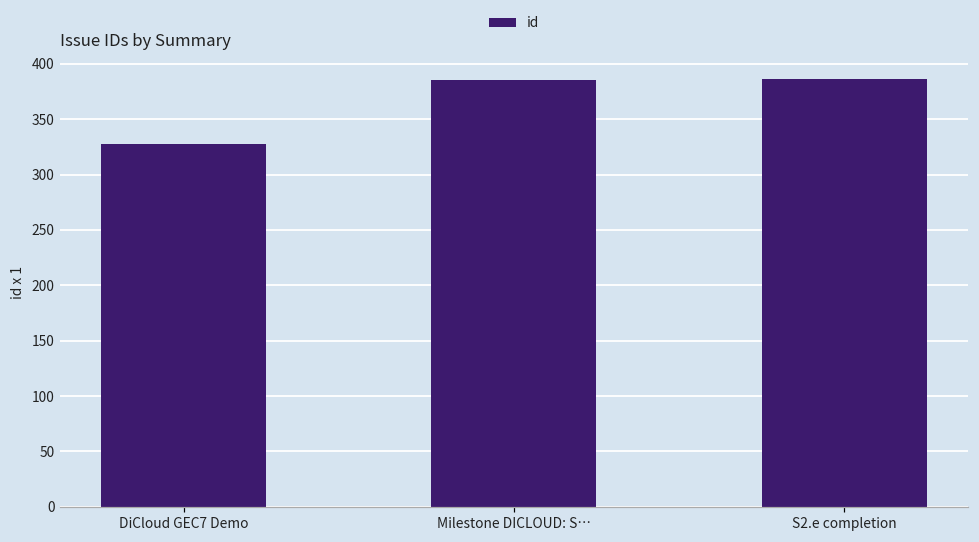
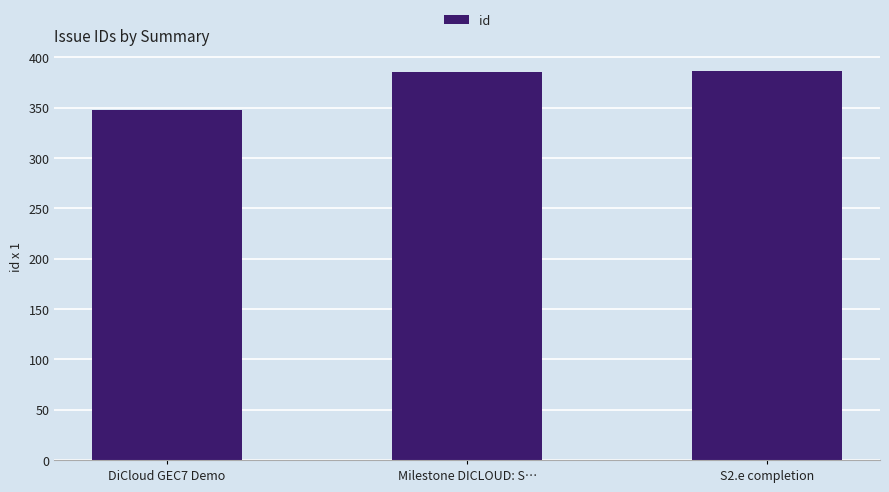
DiCloud GEC7 Demo: 328 -> 348
